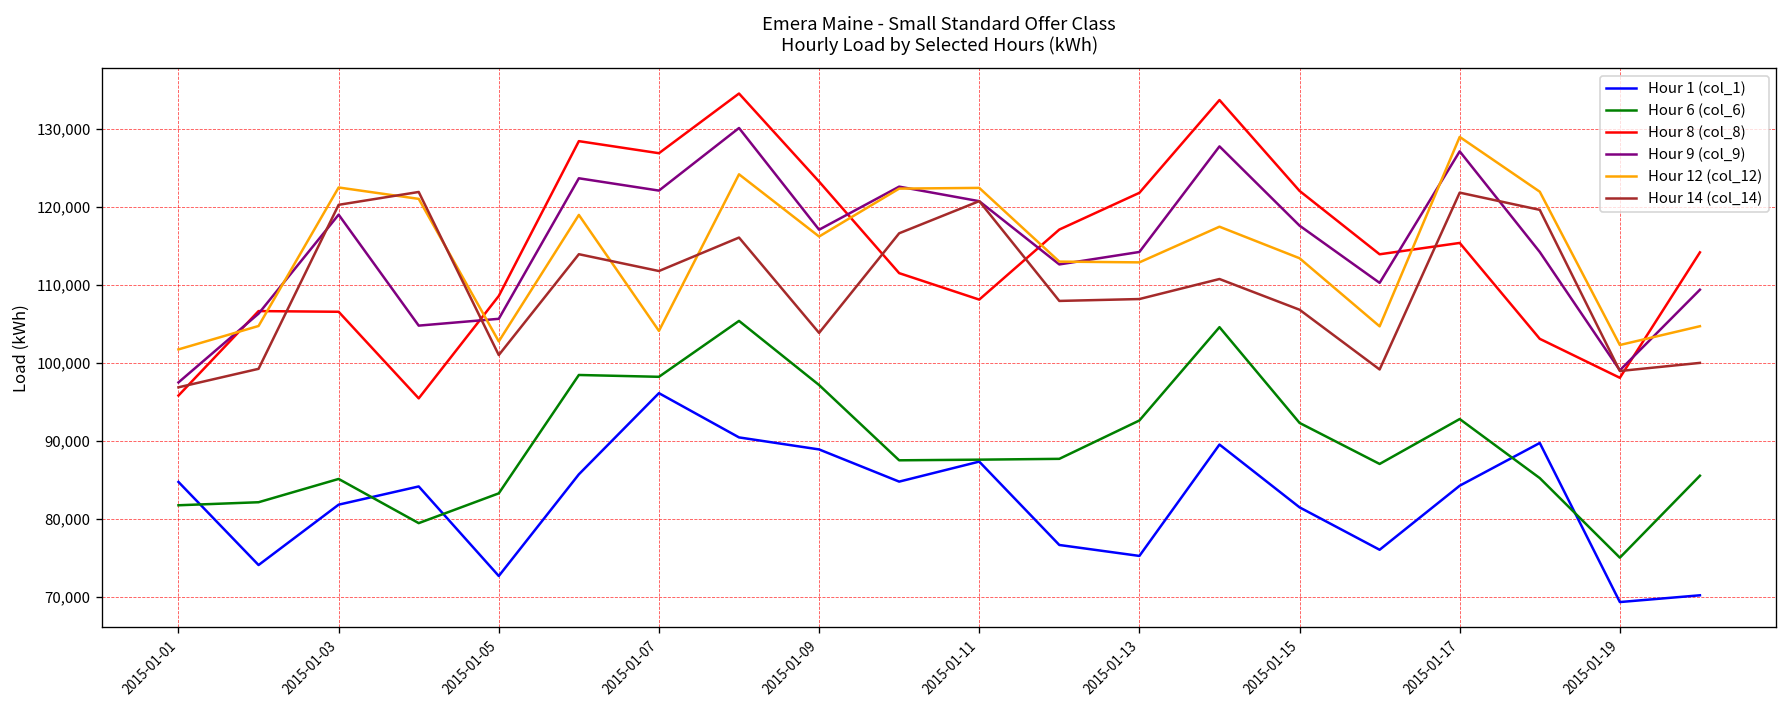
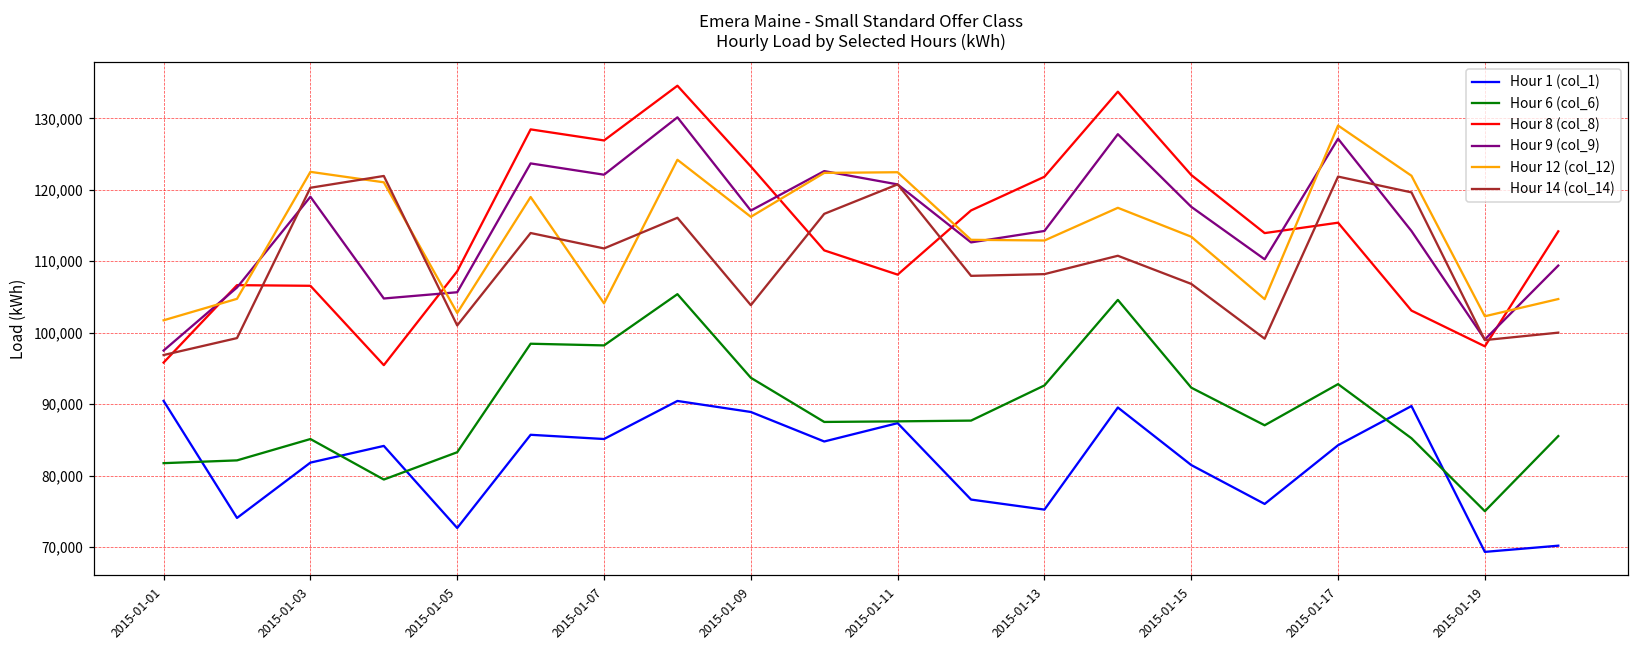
Hour 1 (col_1), 2015-01-01: 85,000 -> 90,000
Hour 1 (col_1), 2015-01-07: 96,000 -> 85,000
Hour 6 (col_6), 2015-01-09: 97,000 -> 94,000
